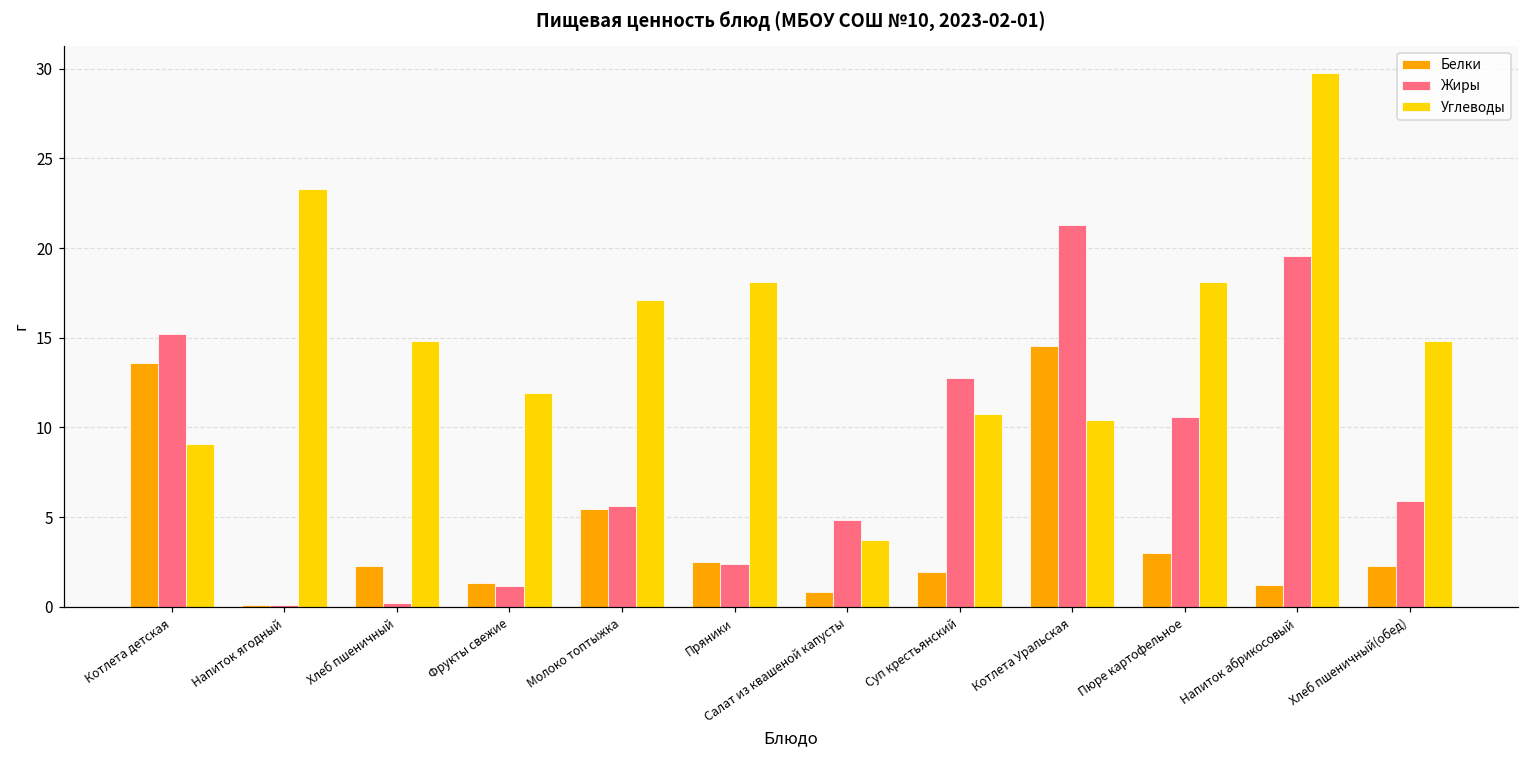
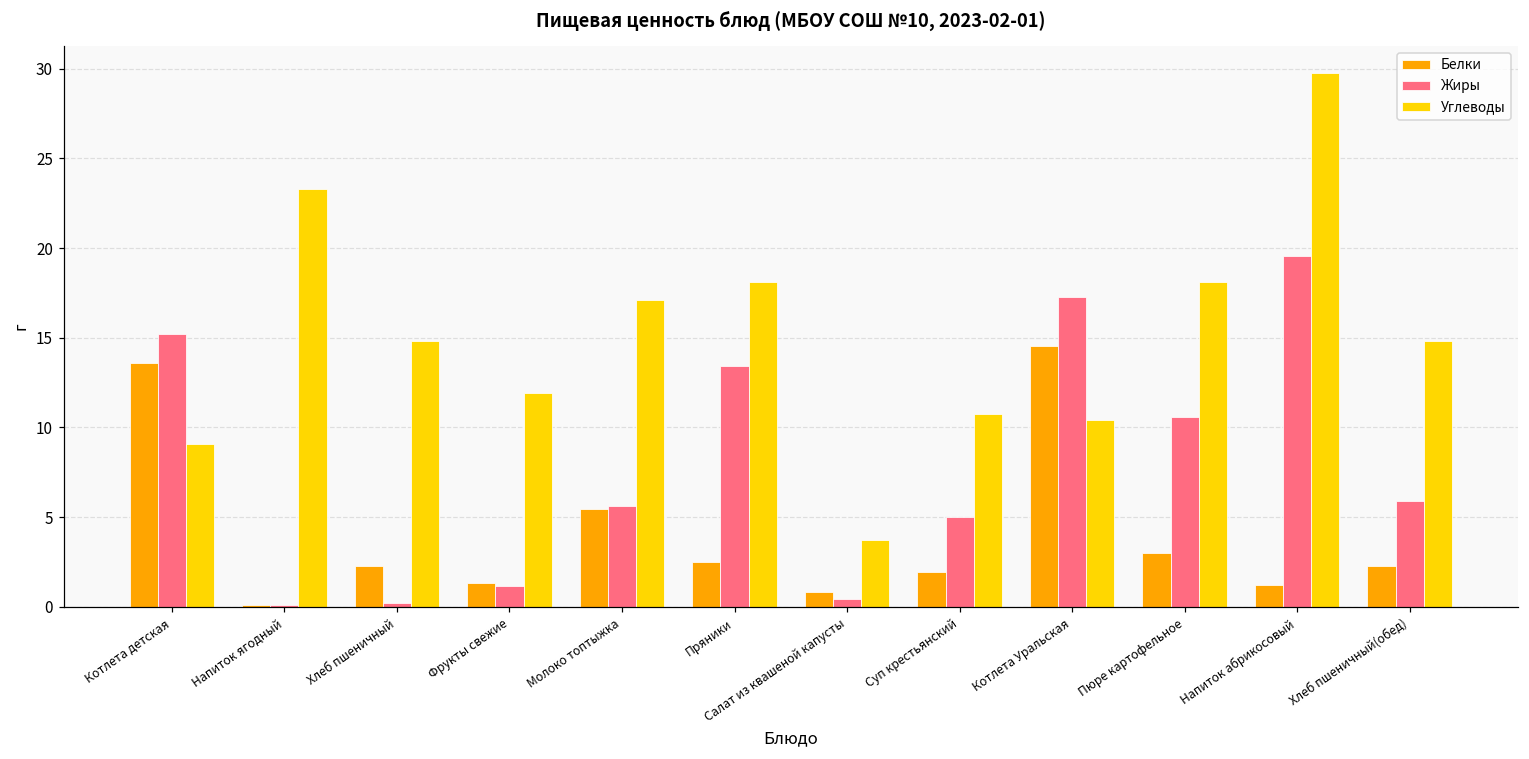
Жиры, Пряники: 2.4 -> 13.4
Жиры, Салат из квашеной капусты: 4.9 -> 0.4
Жиры, Суп крестьянский: 12.8 -> 5.0
Жиры, Котлета Уральская: 21.3 -> 17.3
